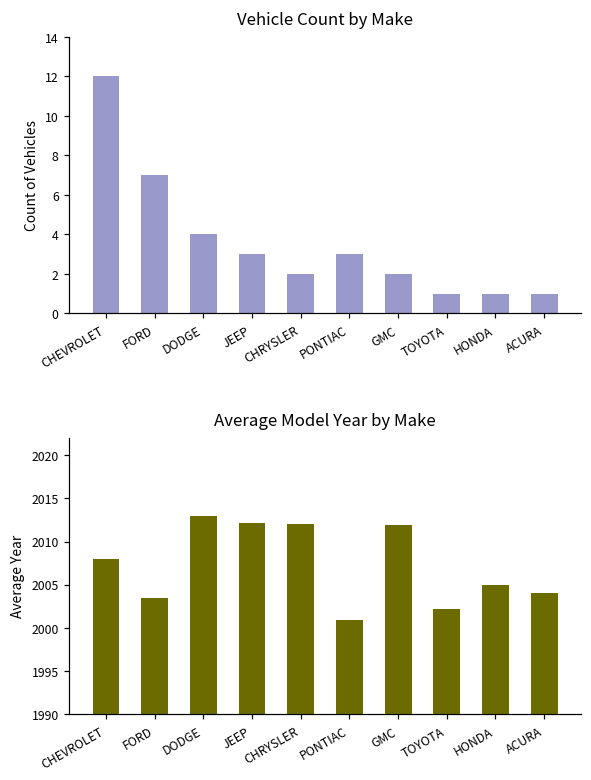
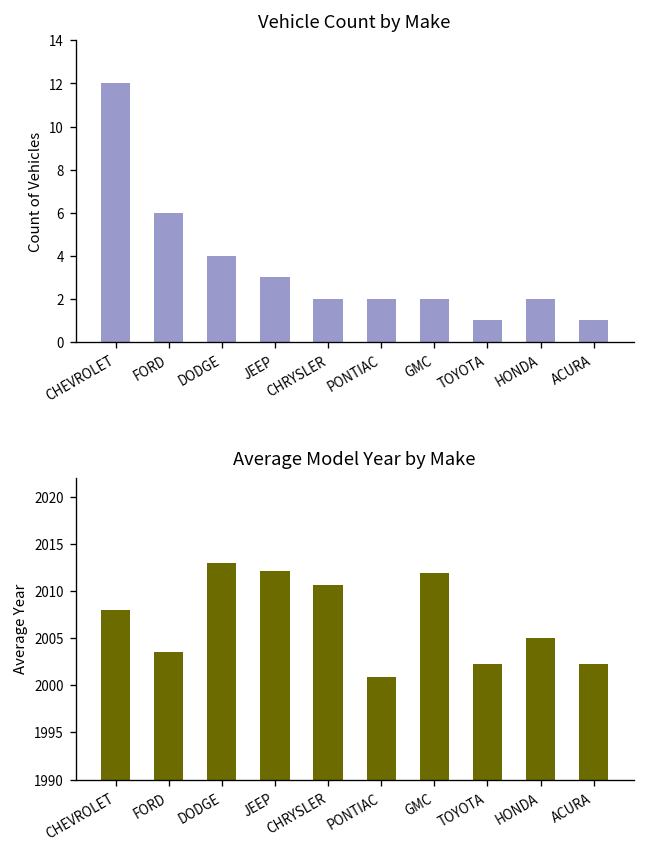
Vehicle Count by Make, FORD: 7 -> 6
Vehicle Count by Make, PONTIAC: 3 -> 2
Vehicle Count by Make, HONDA: 1 -> 2
Average Model Year by Make, CHRYSLER: 2012 -> 2011
Average Model Year by Make, ACURA: 2004 -> 2002
